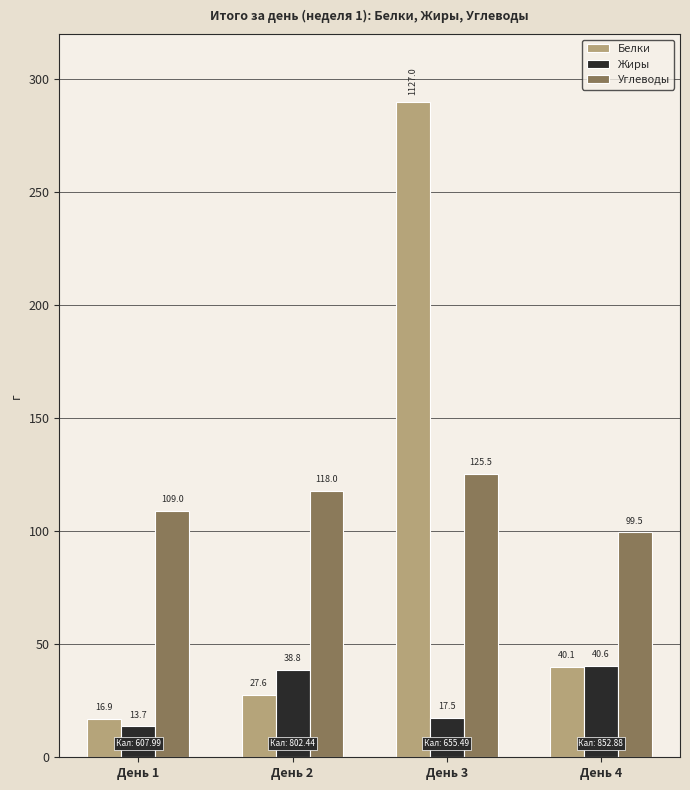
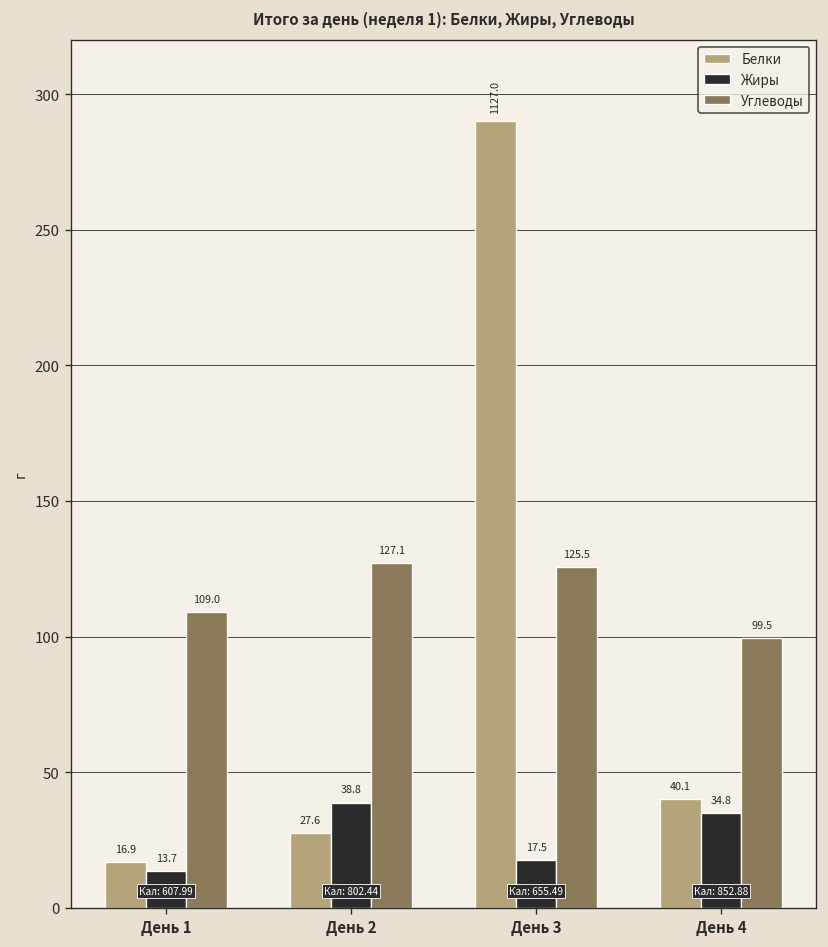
Углеводы, День 2: 118.0 -> 127.1
Жиры, День 4: 40.6 -> 34.8
